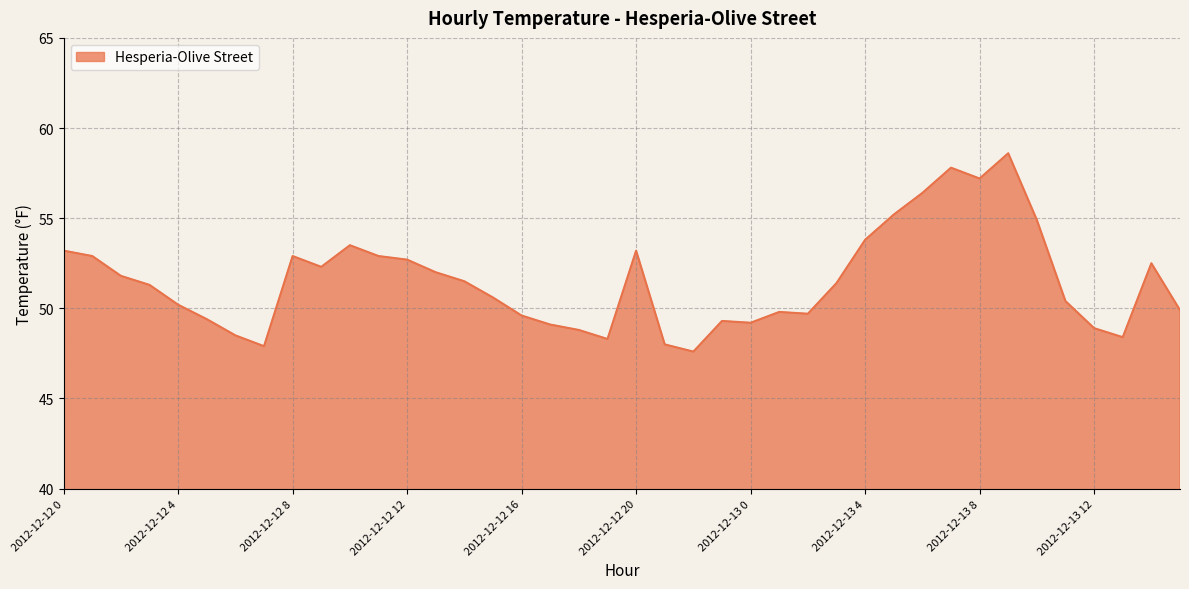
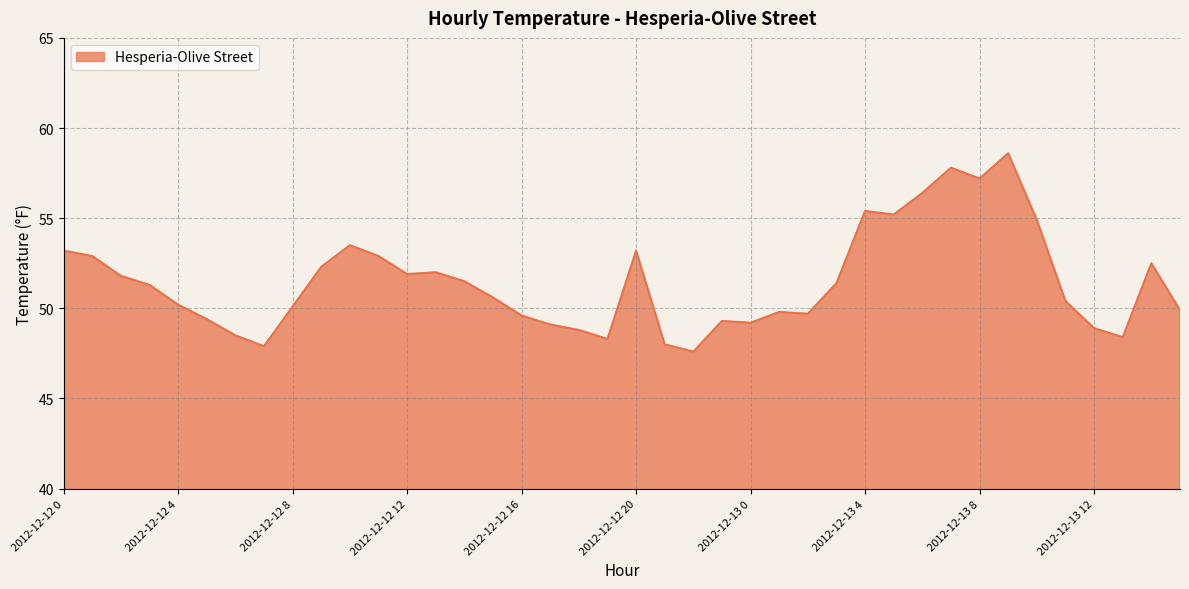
2012-12-12 8: 52.9 -> 50.1
2012-12-12 12: 52.7 -> 51.9
2012-12-13 4: 53.8 -> 55.4
